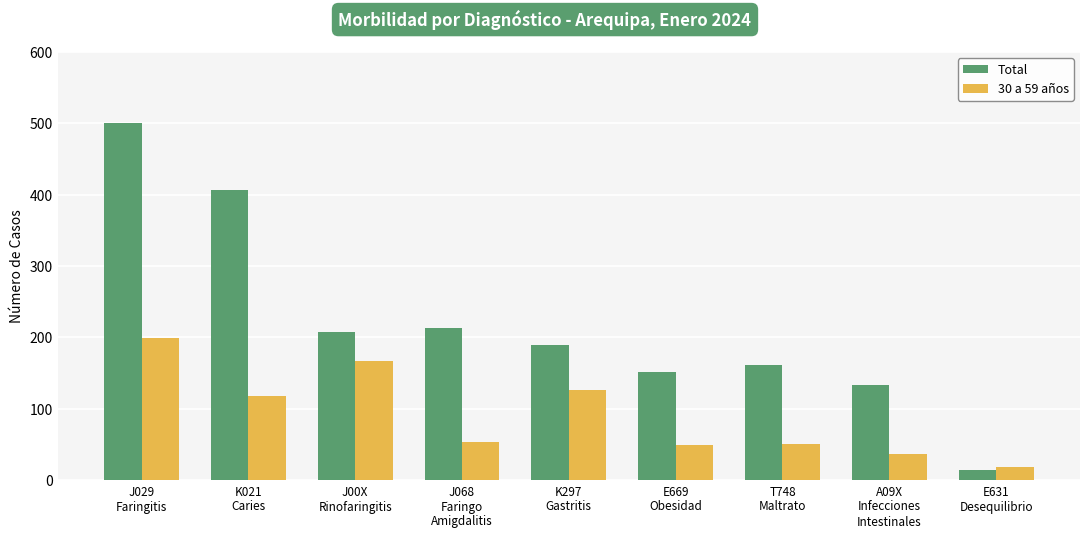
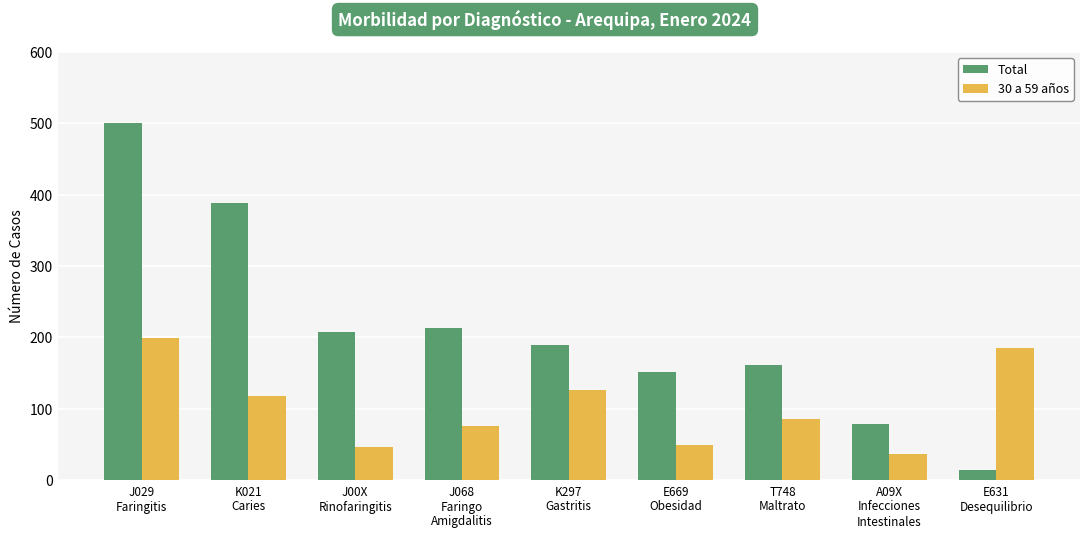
Total, K021 Caries: 410 -> 390
30 a 59 años, J00X Rinofaringitis: 170 -> 50
30 a 59 años, J068 Faringo Amigdalitis: 50 -> 80
30 a 59 años, T748 Maltrato: 50 -> 90
Total, A09X Infecciones Intestinales: 130 -> 80
30 a 59 años, E631 Desequilibrio: 20 -> 190
